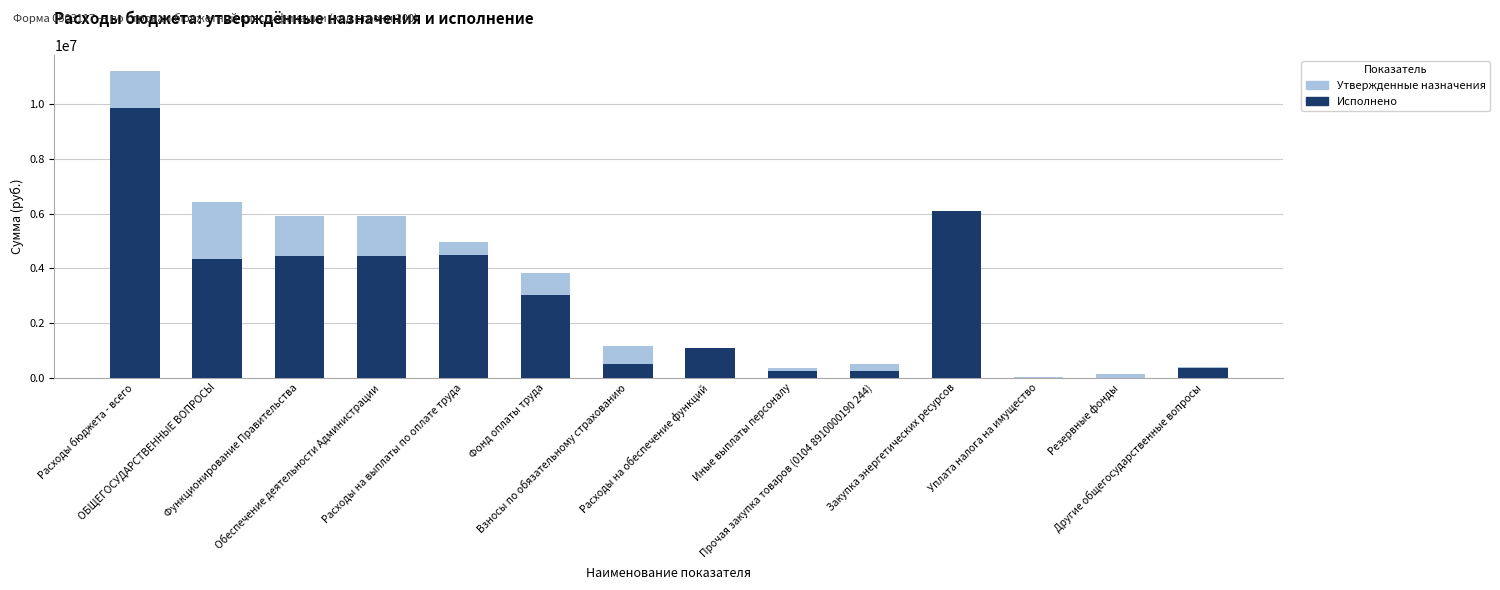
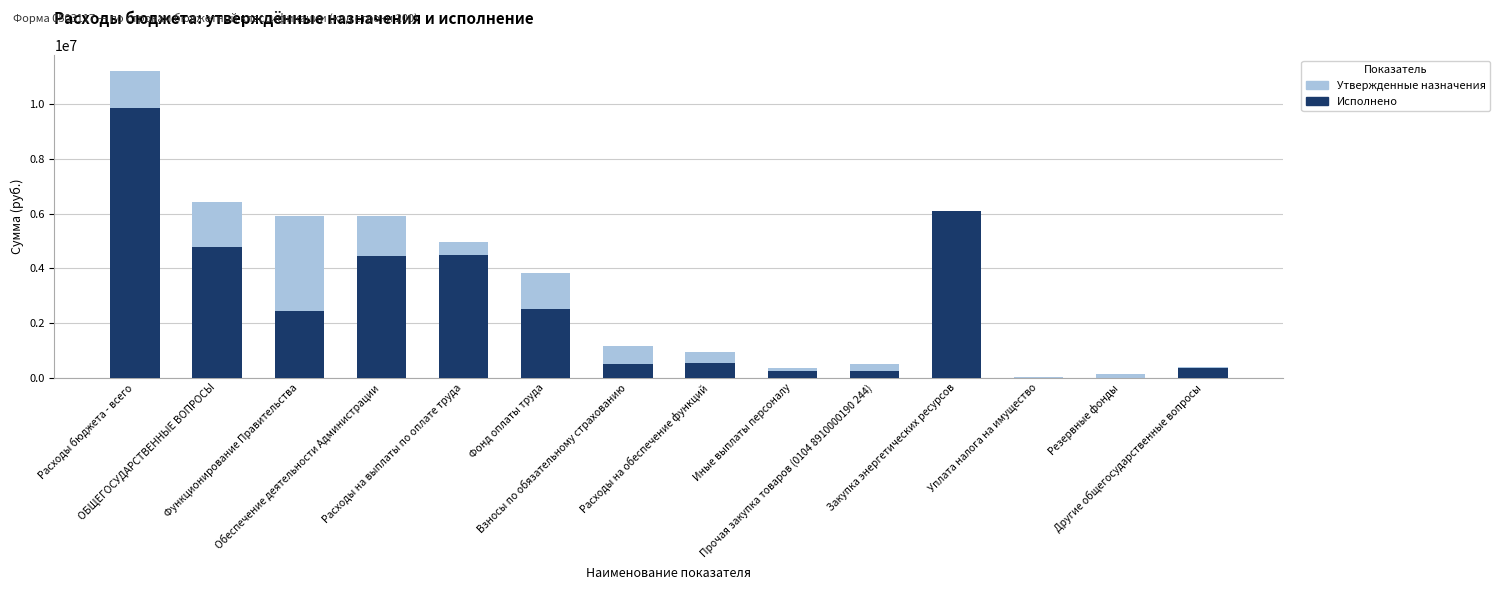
Исполнено, ОБЩЕГОСУДАРСТВЕННЫЕ ВОПРОСЫ: 4300000 -> 4800000
Исполнено, Функционирование Правительства: 4400000 -> 2400000
Исполнено, Фонд оплаты труда: 3000000 -> 2500000
Исполнено, Расходы на обеспечение функций: 1100000 -> 500000
